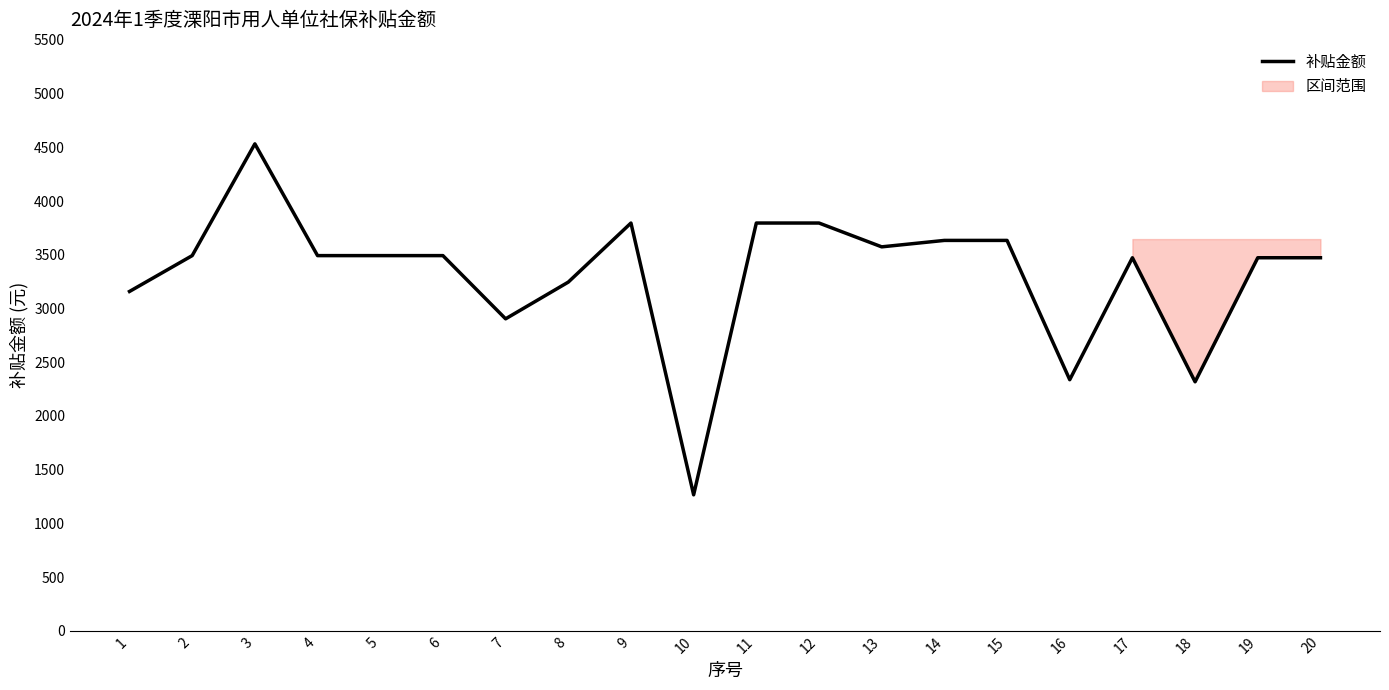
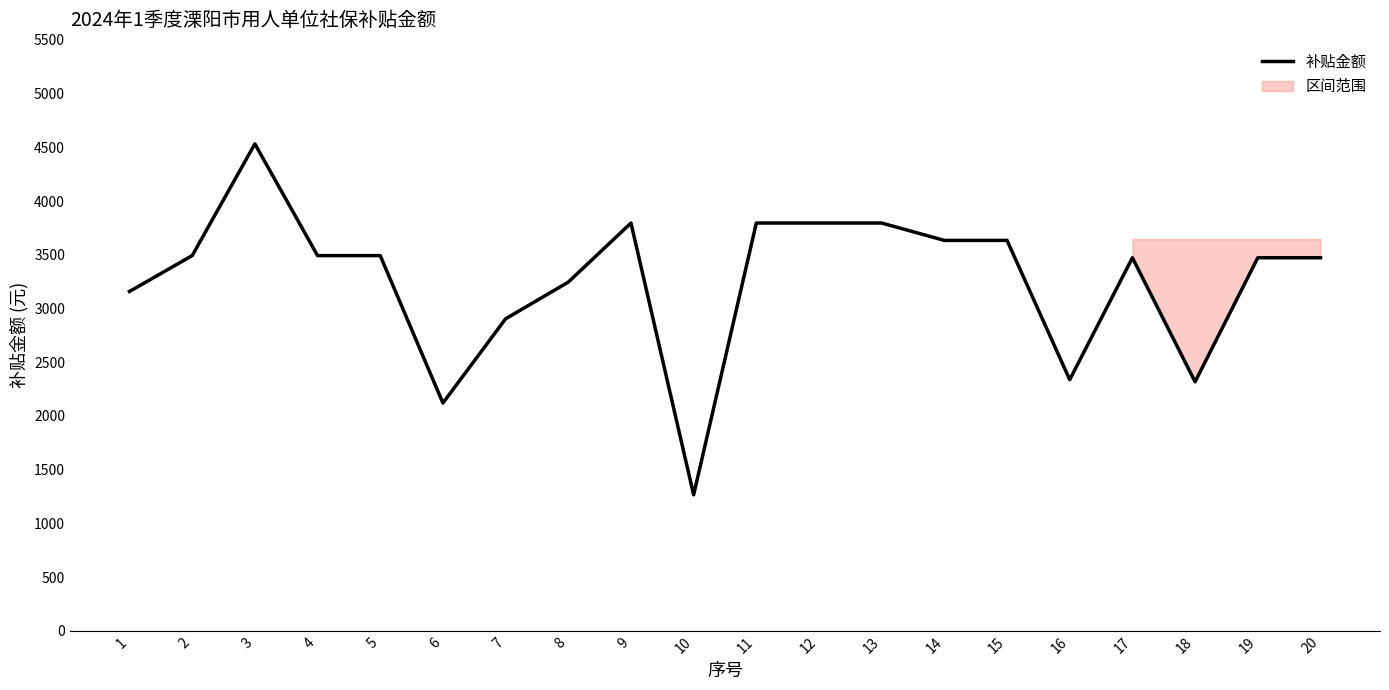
补贴金额, 6: 3490 -> 2120
补贴金额, 13: 3570 -> 3800
